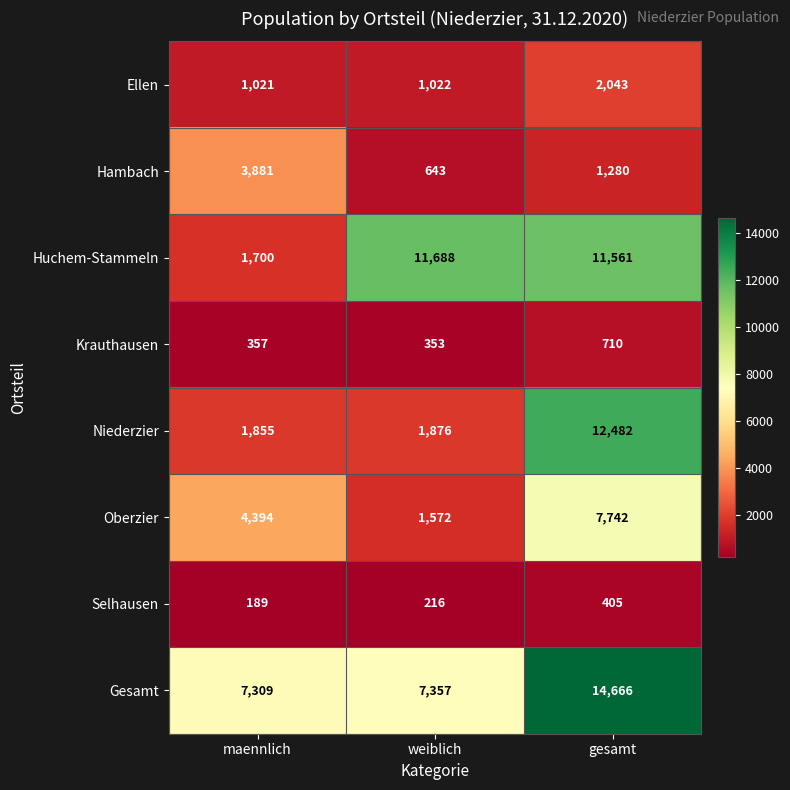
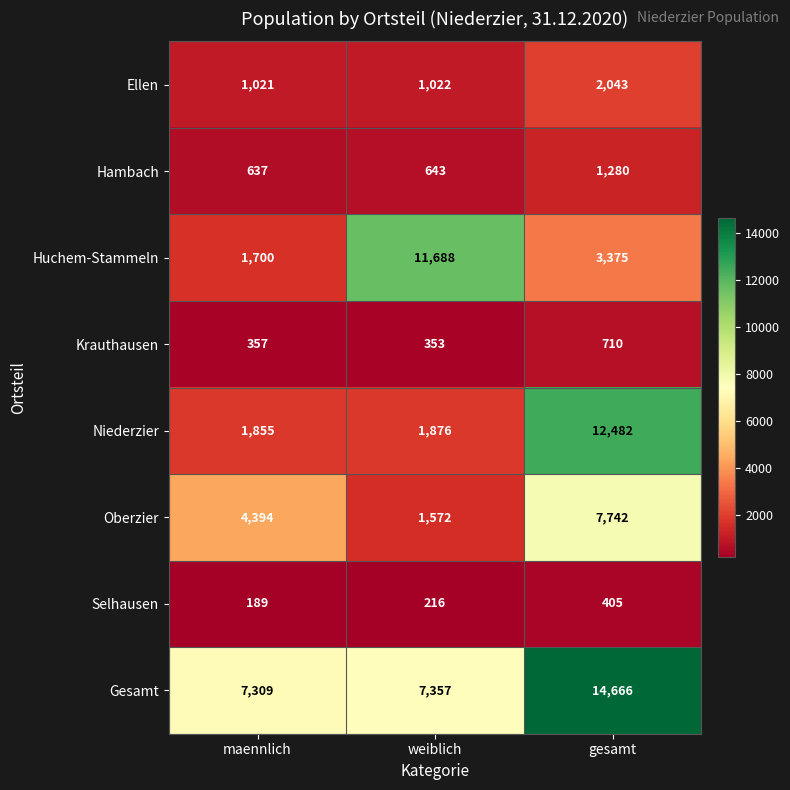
Hambach, maennlich: 3,881 -> 637
Huchem-Stammeln, gesamt: 11,561 -> 3,375
